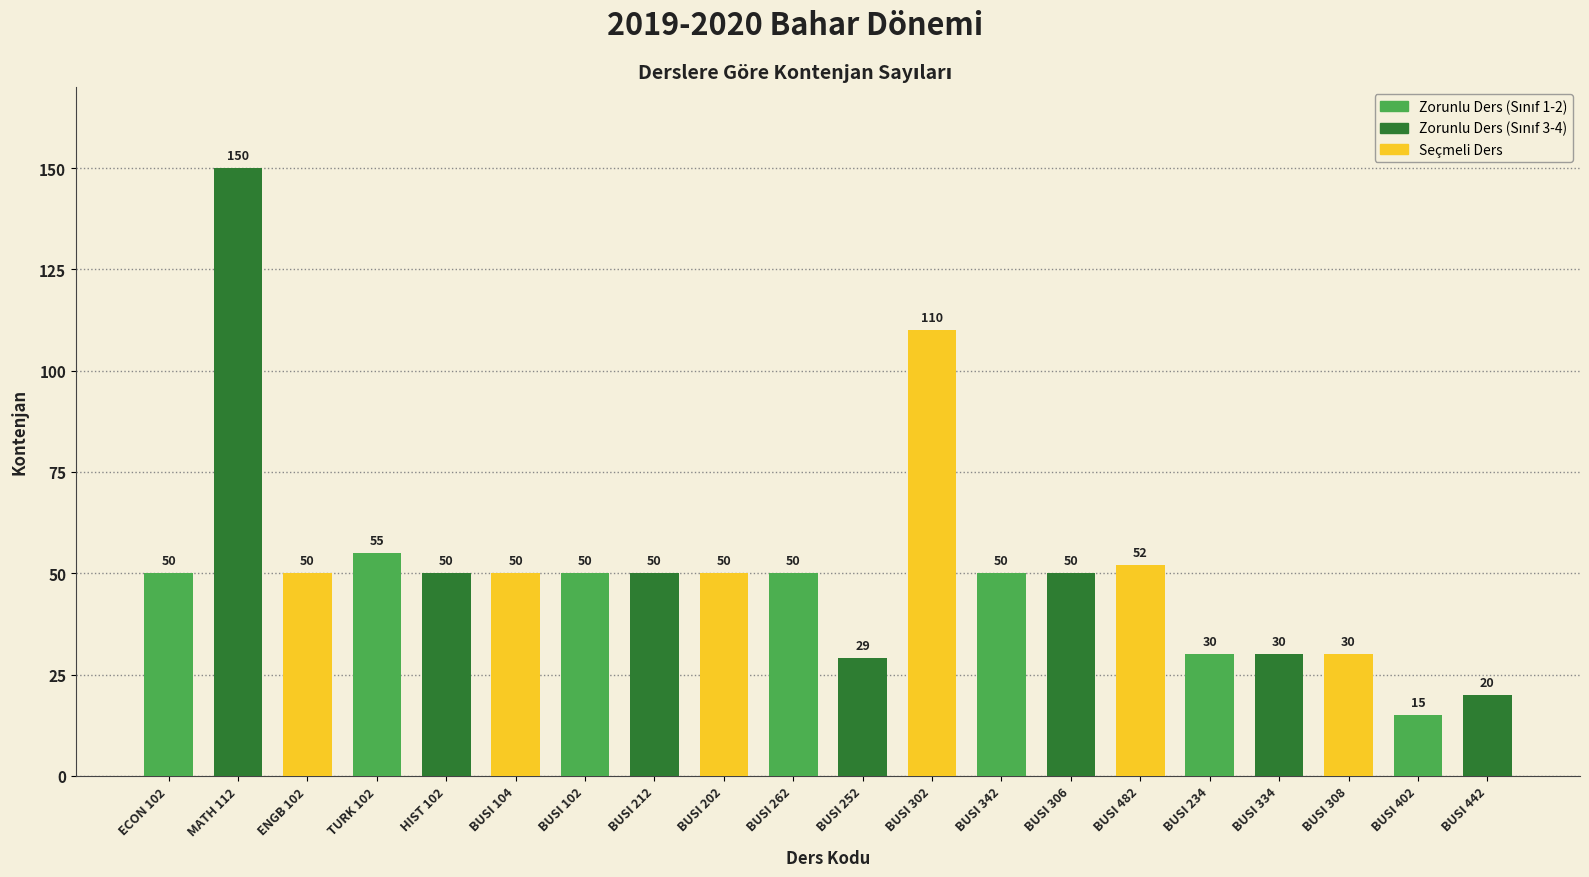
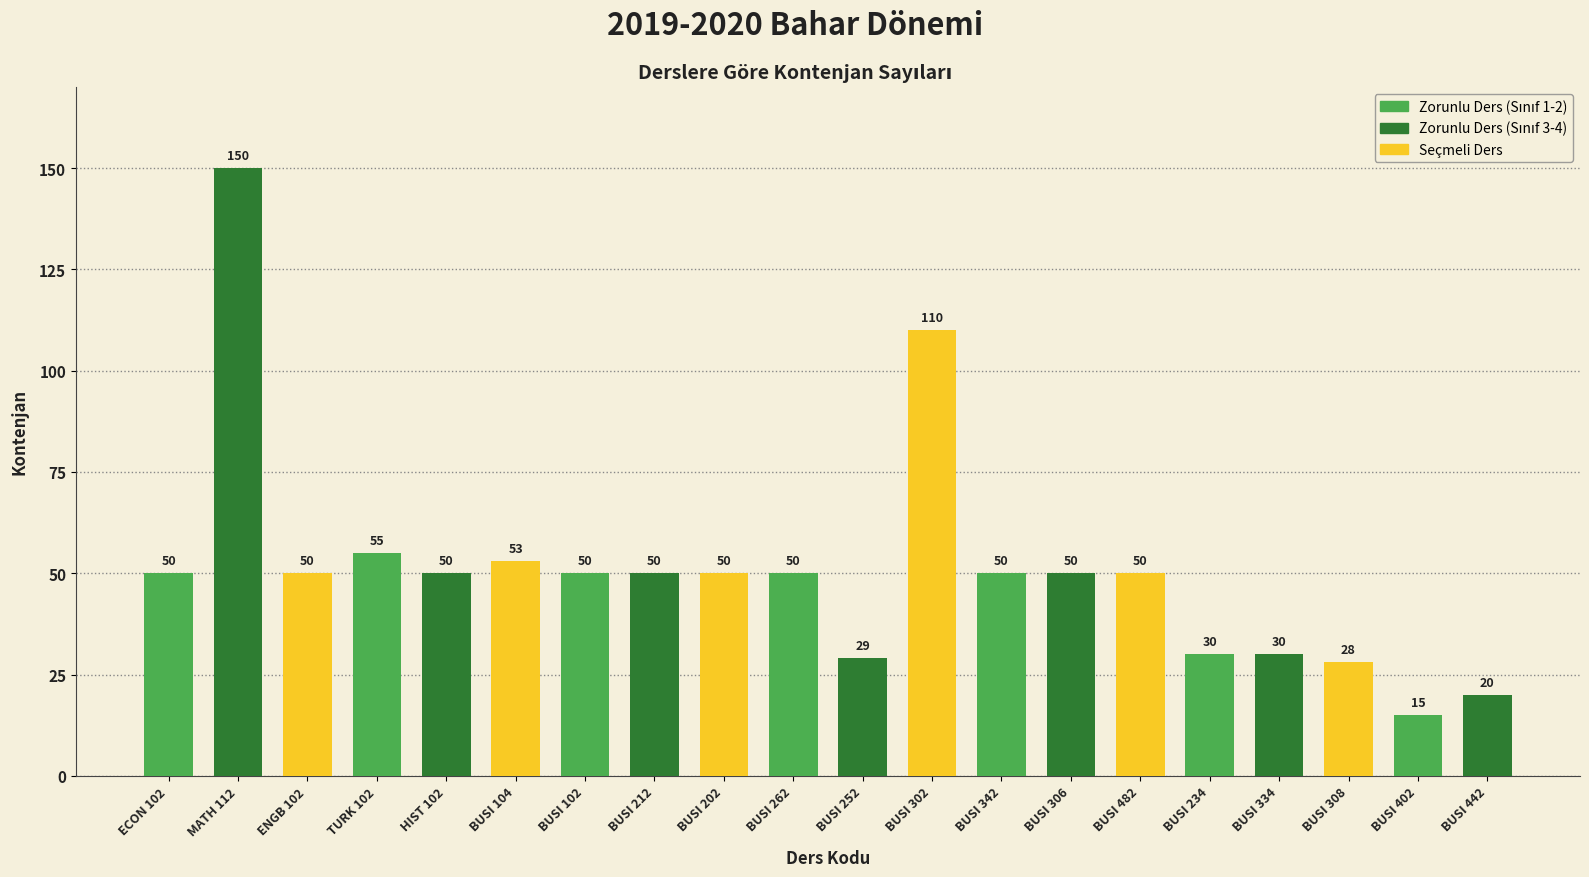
BUSI 104: 50 -> 53
BUSI 482: 52 -> 50
BUSI 308: 30 -> 28
